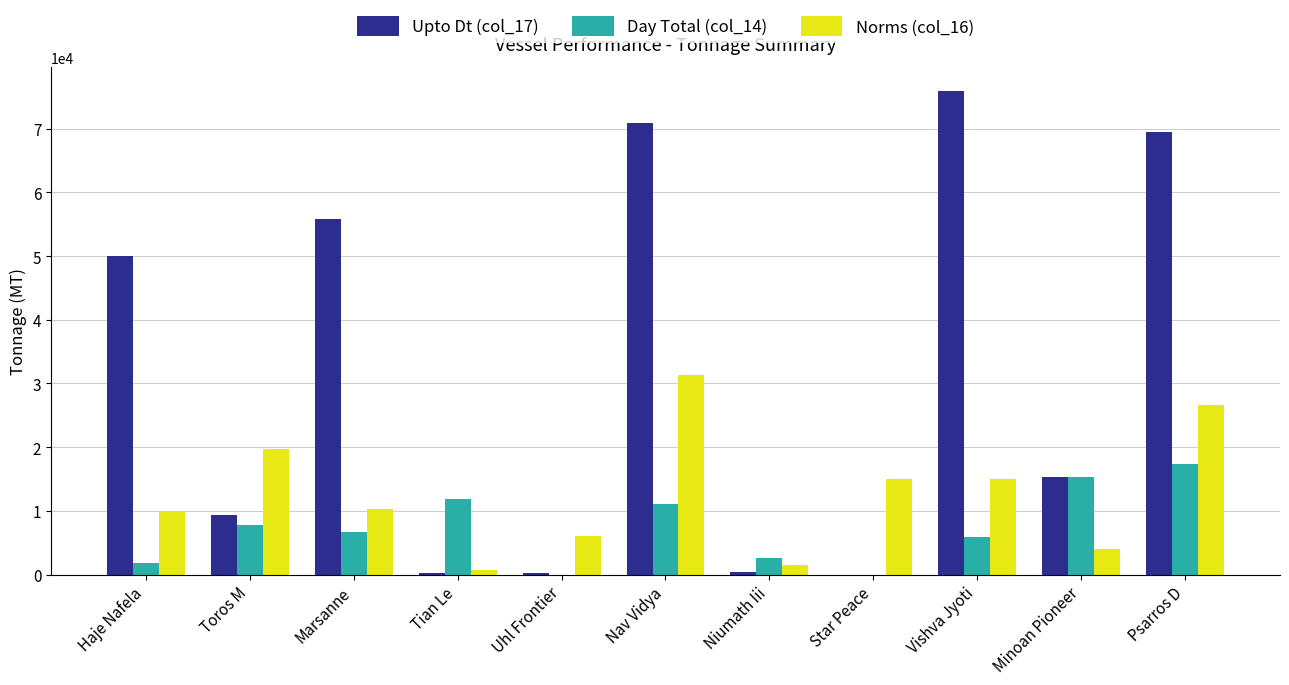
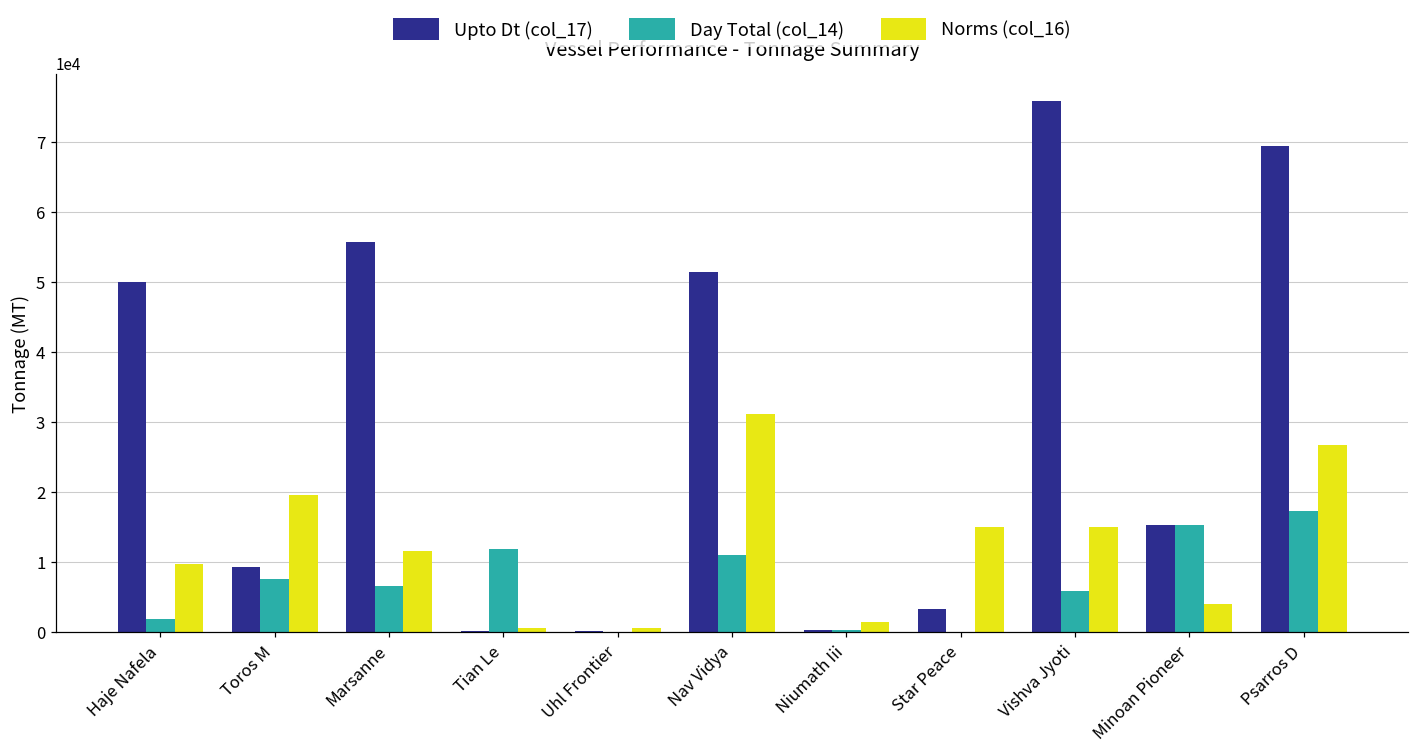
Norms (col_16), Marsanne: 10000 -> 12000
Norms (col_16), Uhl Frontier: 6000 -> 1000
Upto Dt (col_17), Nav Vidya: 71000 -> 51000
Day Total (col_14), Niumath Iii: 3000 -> 0
Upto Dt (col_17), Star Peace: 0 -> 3000
